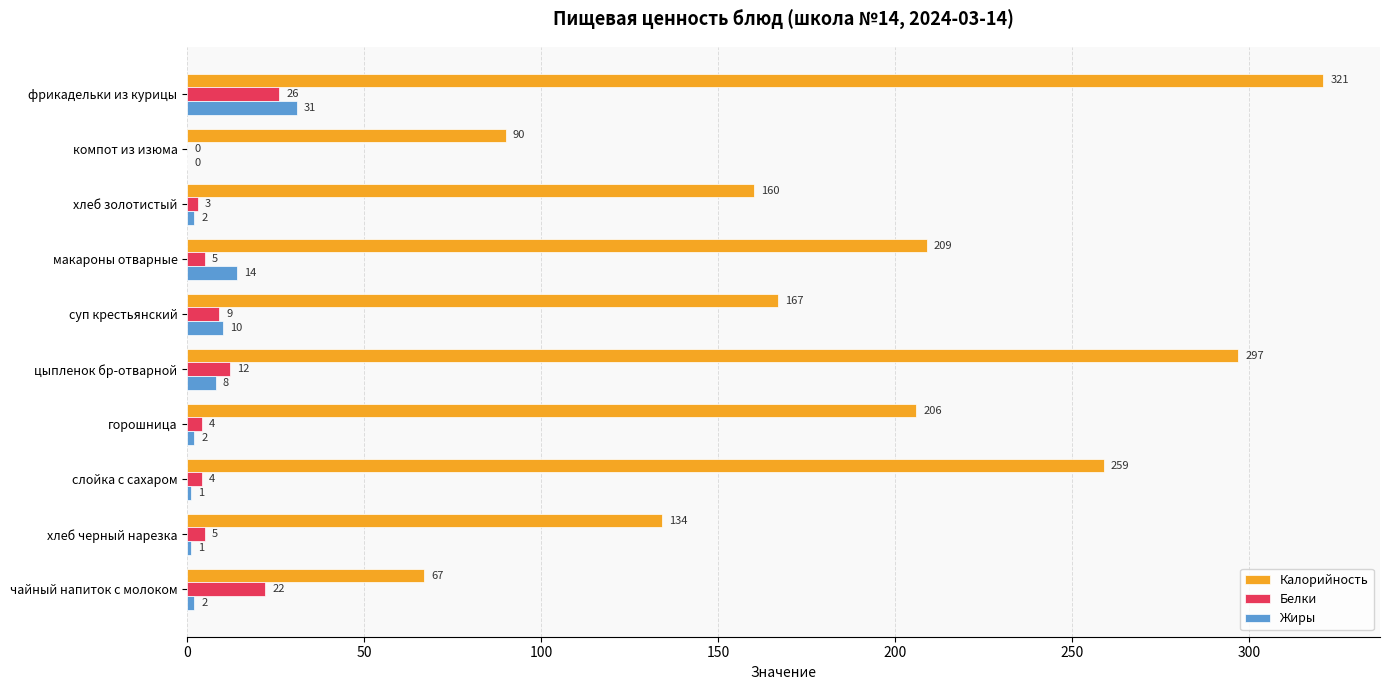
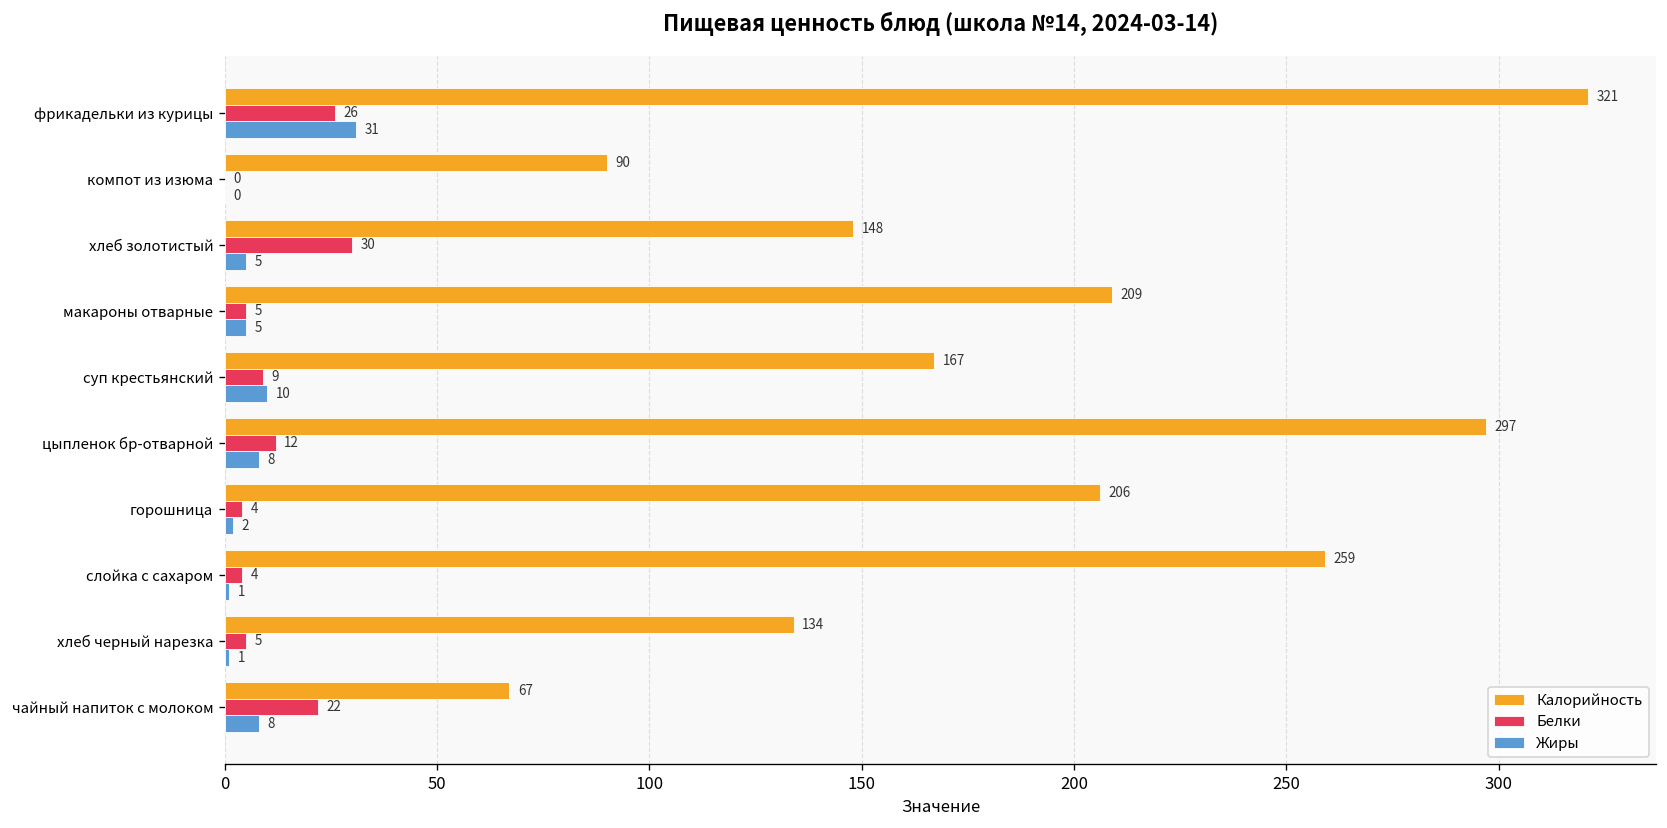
Калорийность, хлеб золотистый: 160 -> 148
Белки, хлеб золотистый: 3 -> 30
Жиры, хлеб золотистый: 2 -> 5
Жиры, макароны отварные: 14 -> 5
Жиры, чайный напиток с молоком: 2 -> 8
